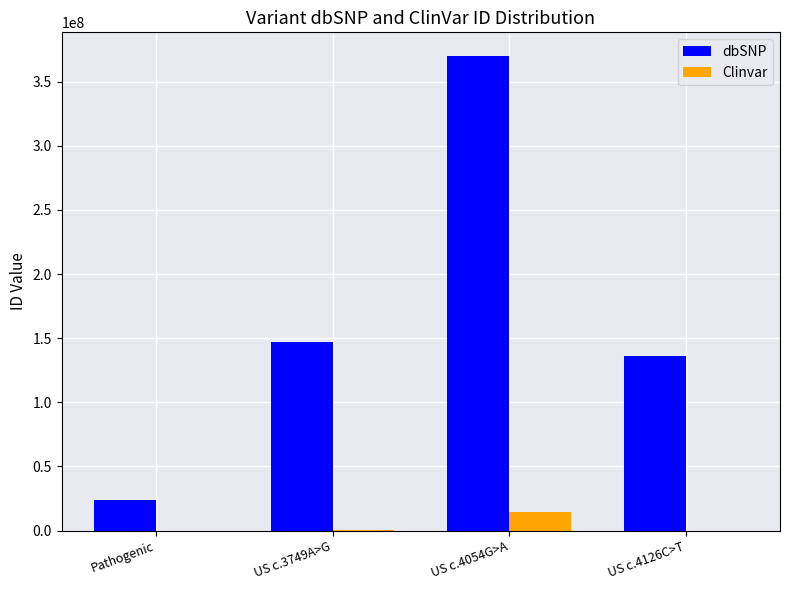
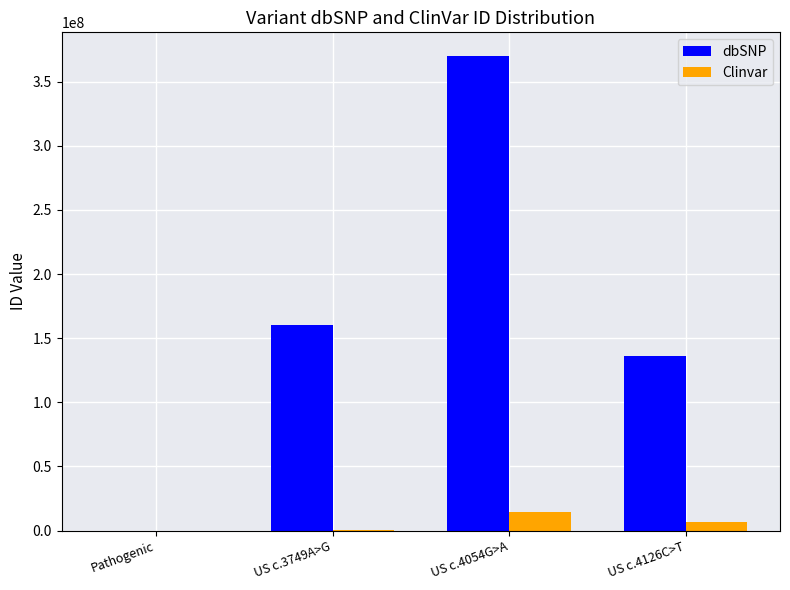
dbSNP, Pathogenic: 24000000 -> 0
dbSNP, US c.3749A>G: 147000000 -> 160000000
Clinvar, US c.4126C>T: 0 -> 6000000
